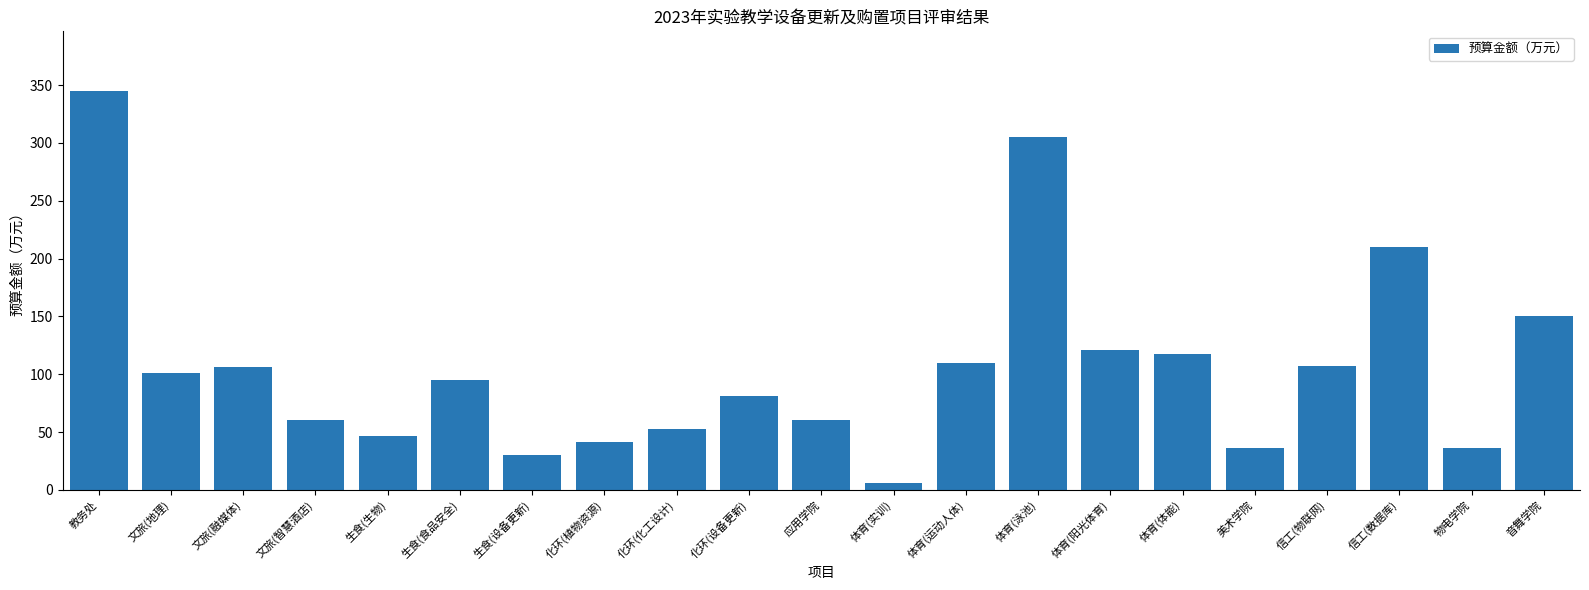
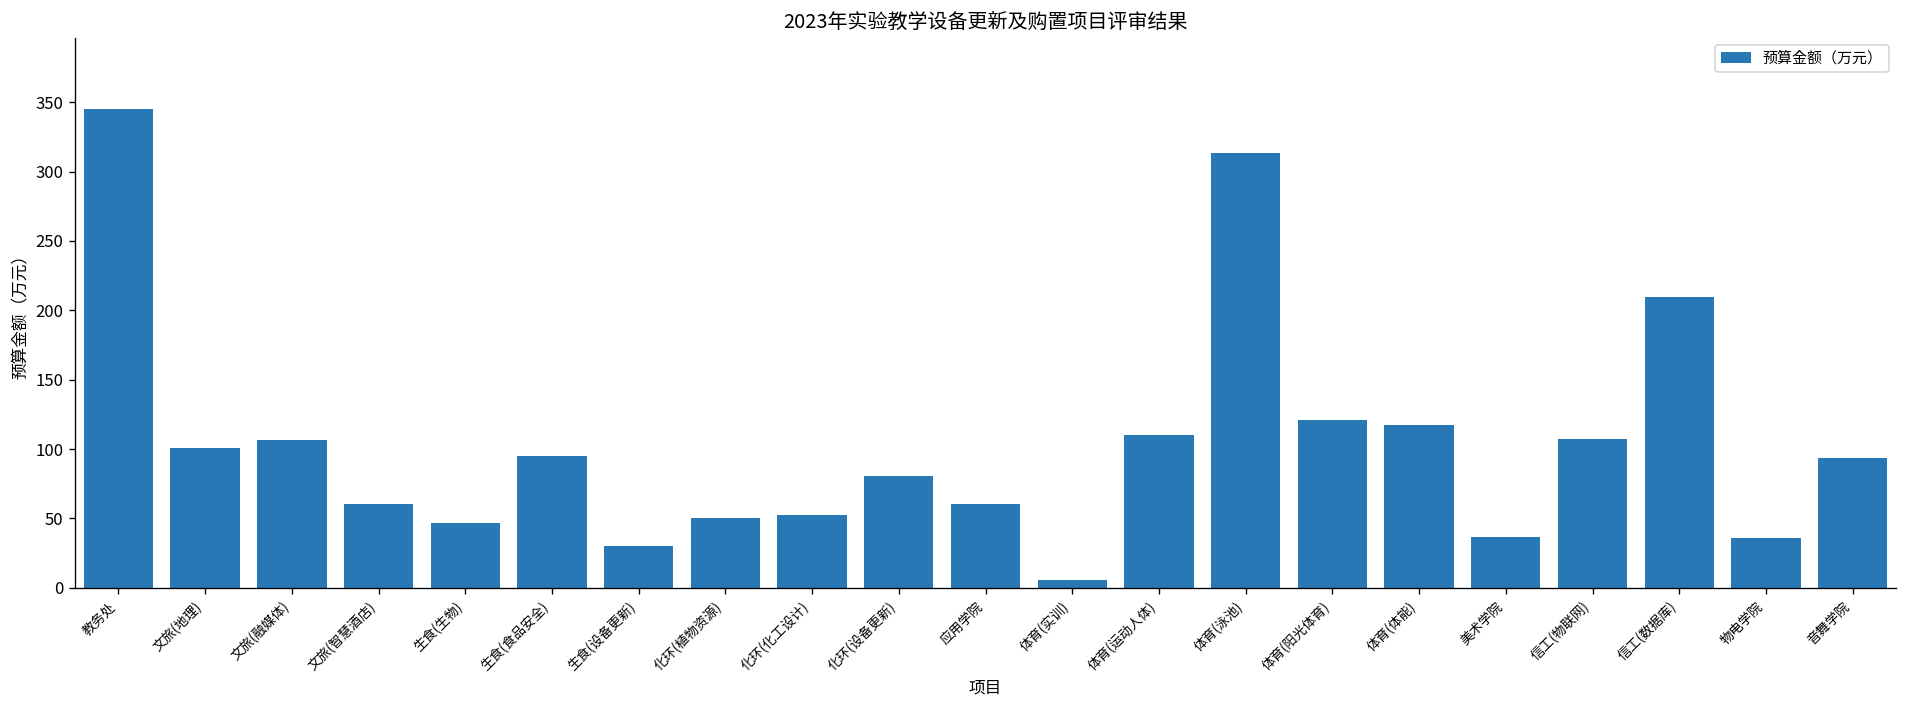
化环(植物资源): 42 -> 50
体育(泳池): 306 -> 314
音舞学院: 150 -> 94
